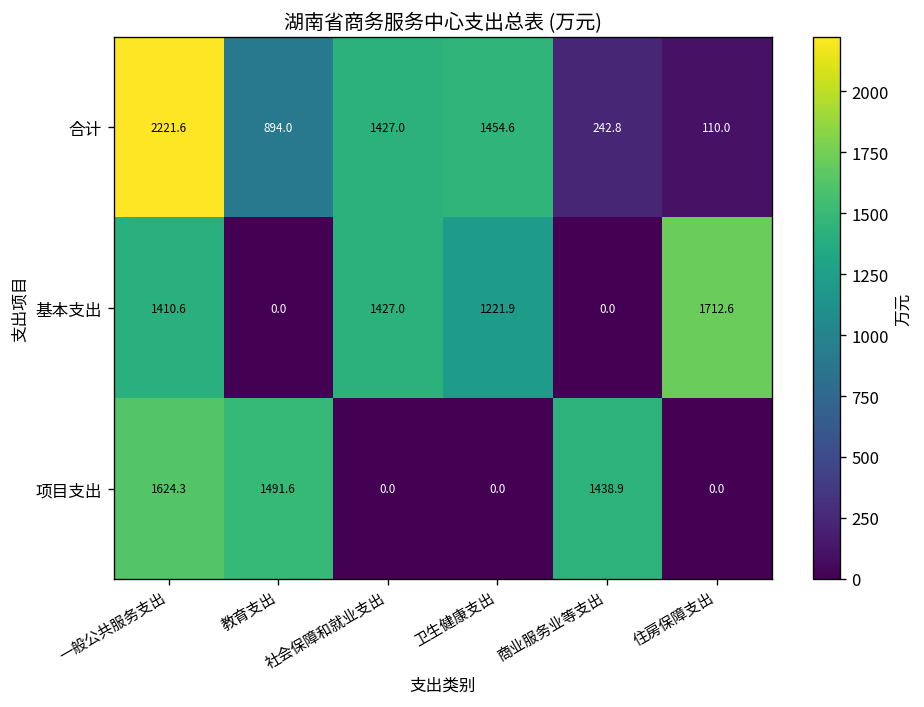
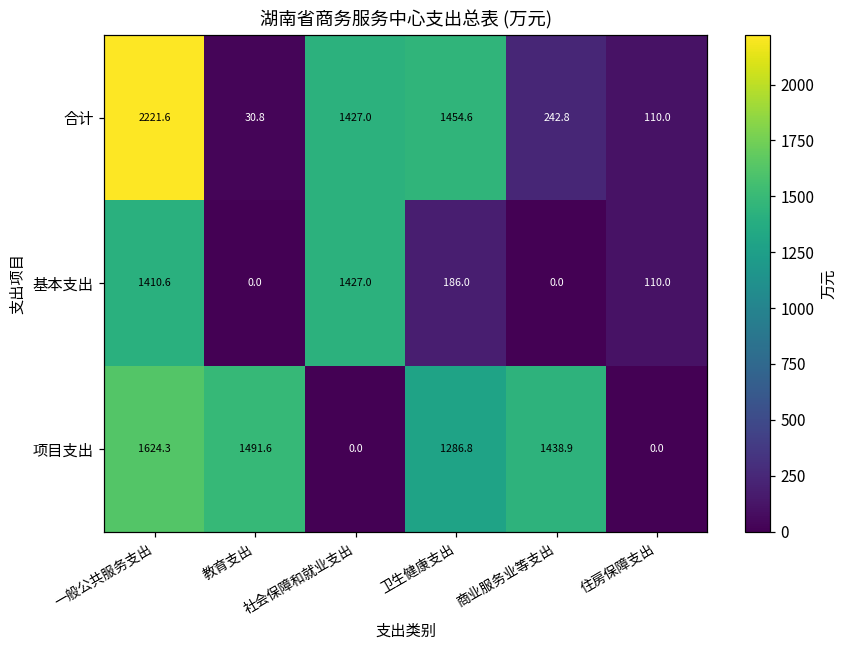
合计, 教育支出: 894.0 -> 30.8
基本支出, 卫生健康支出: 1221.9 -> 186.0
基本支出, 住房保障支出: 1712.6 -> 110.0
项目支出, 卫生健康支出: 0.0 -> 1286.8
